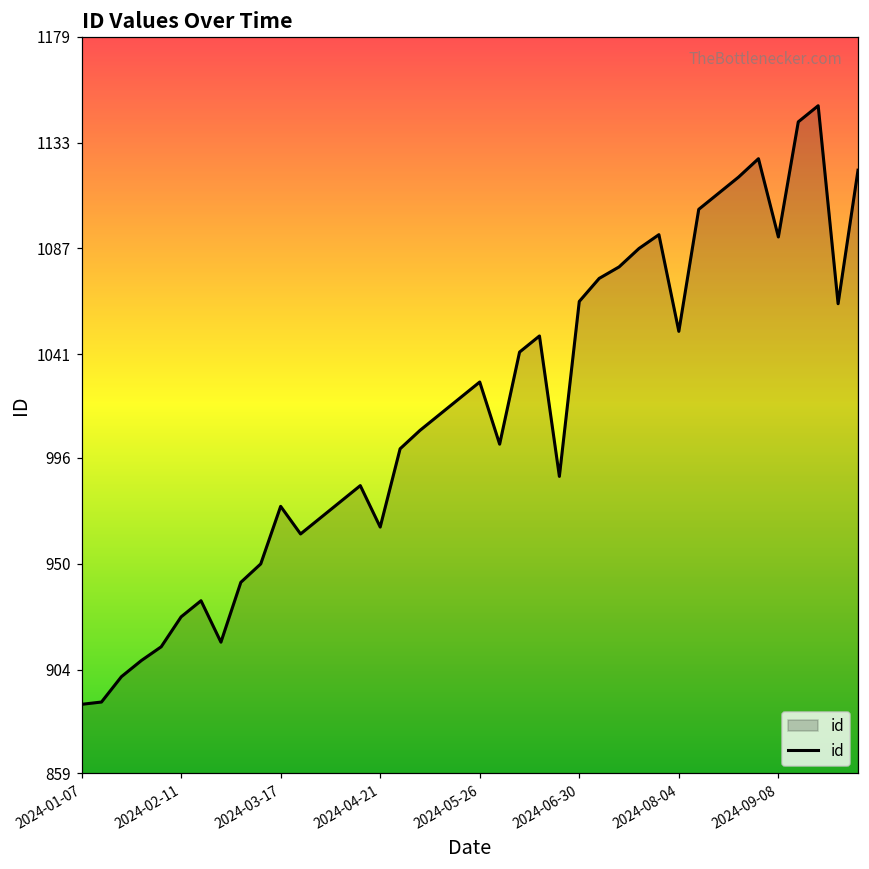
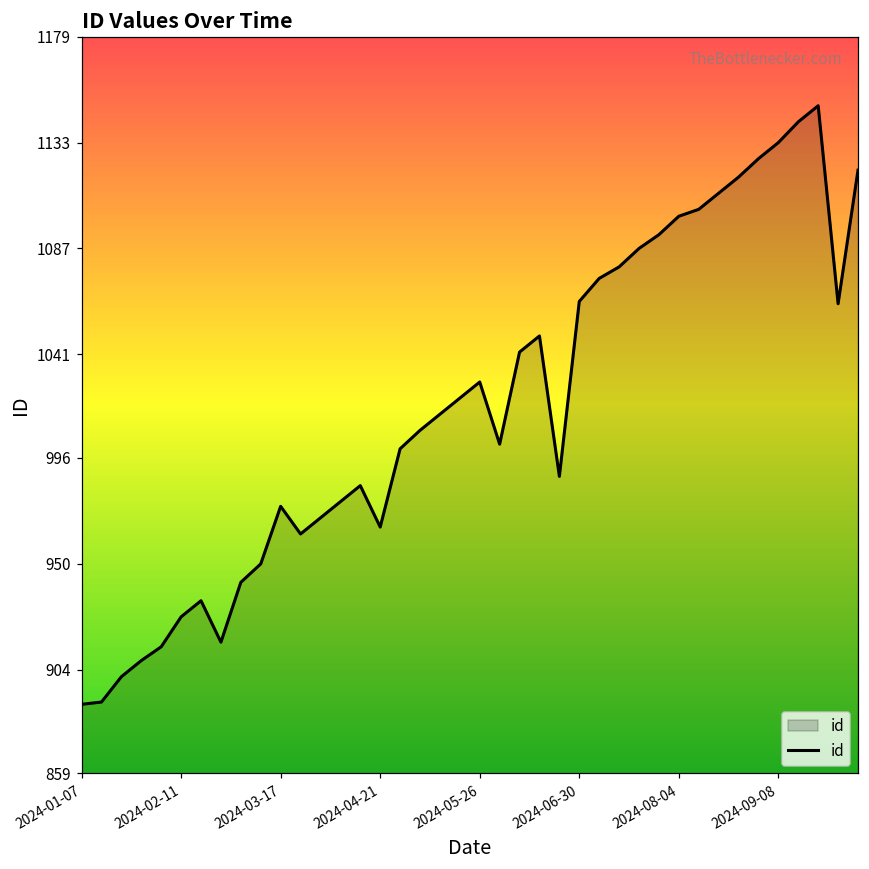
2024-08-04: 1051 -> 1101
2024-09-08: 1092 -> 1133
